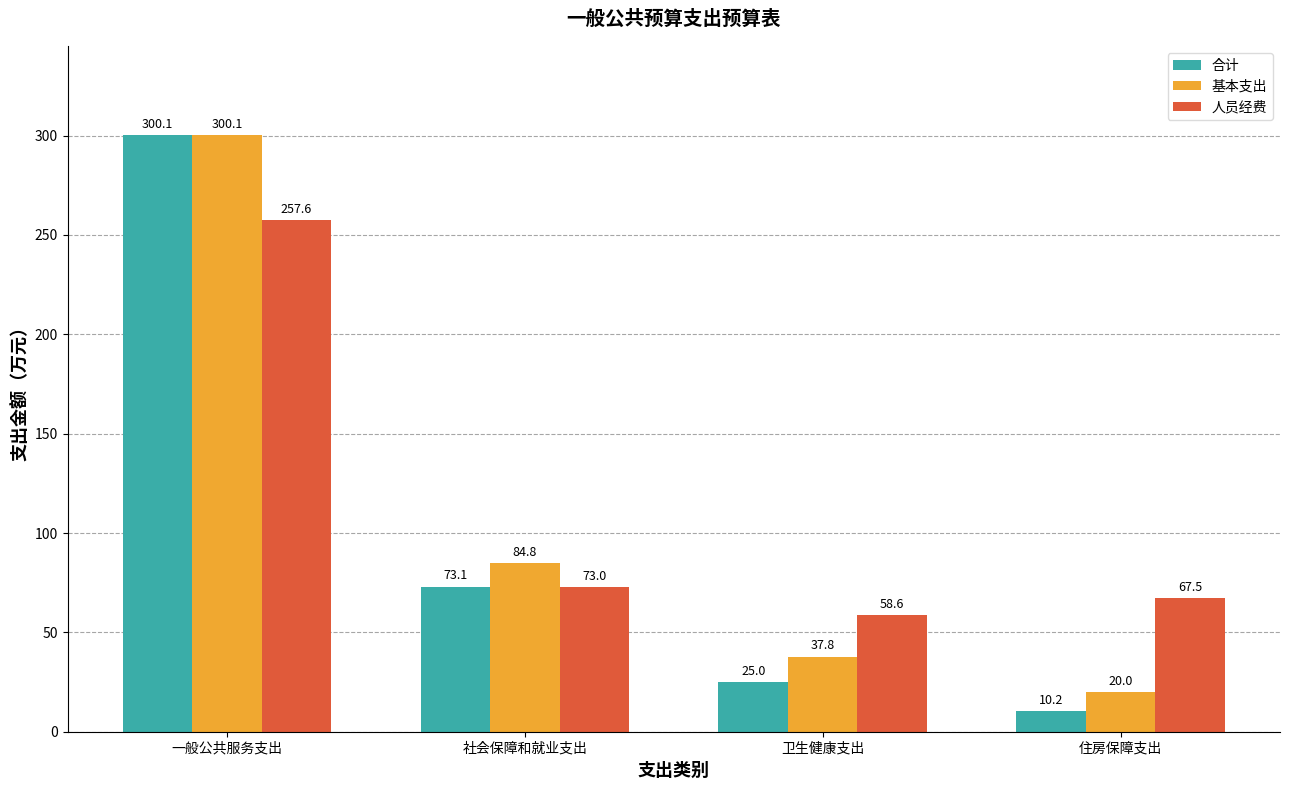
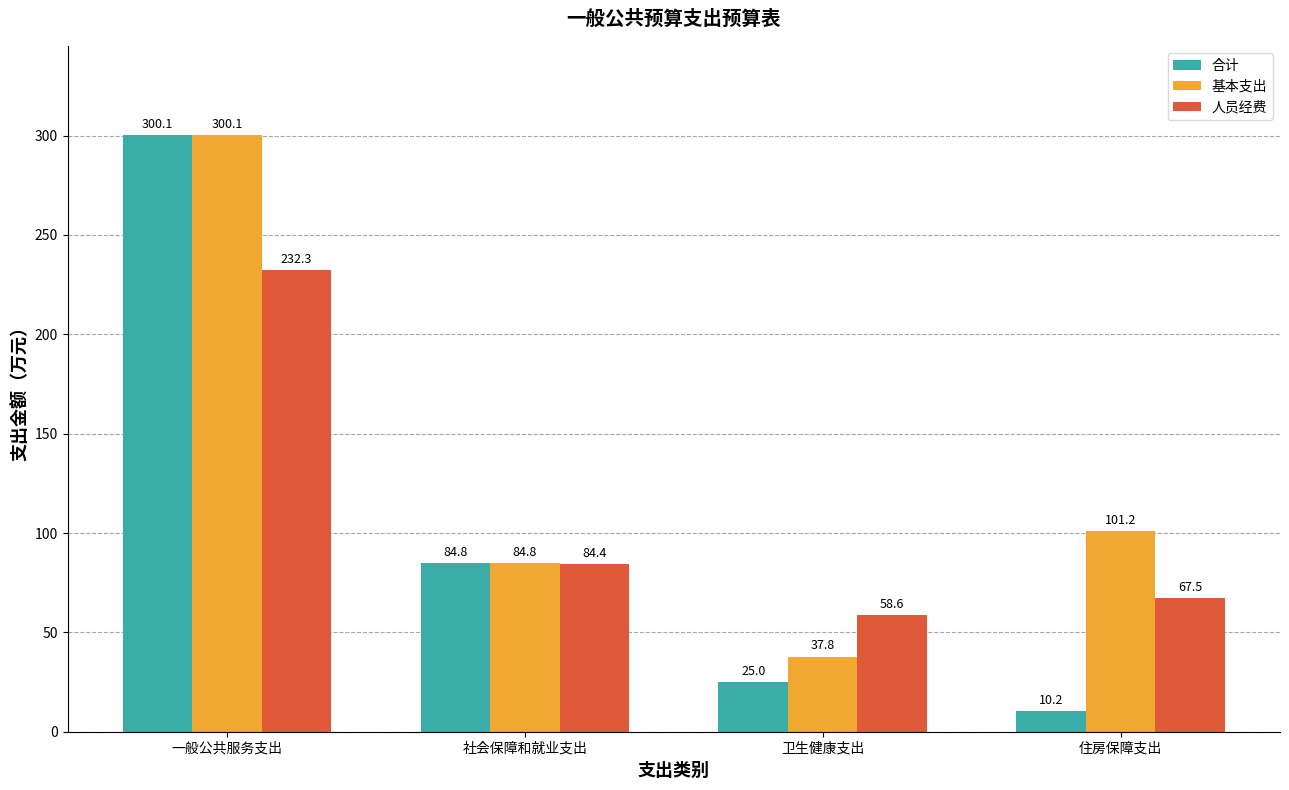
人员经费, 一般公共服务支出: 257.6 -> 232.3
合计, 社会保障和就业支出: 73.1 -> 84.8
人员经费, 社会保障和就业支出: 73.0 -> 84.4
基本支出, 住房保障支出: 20.0 -> 101.2
